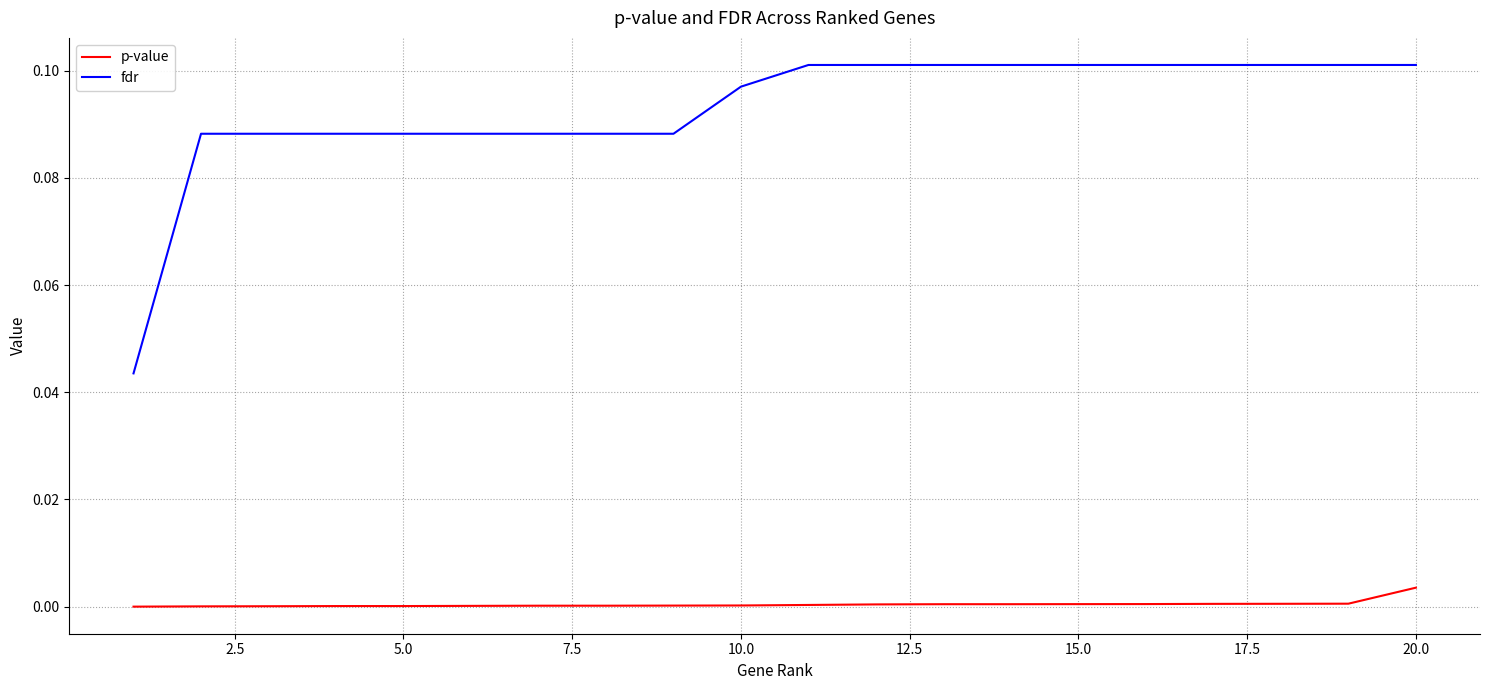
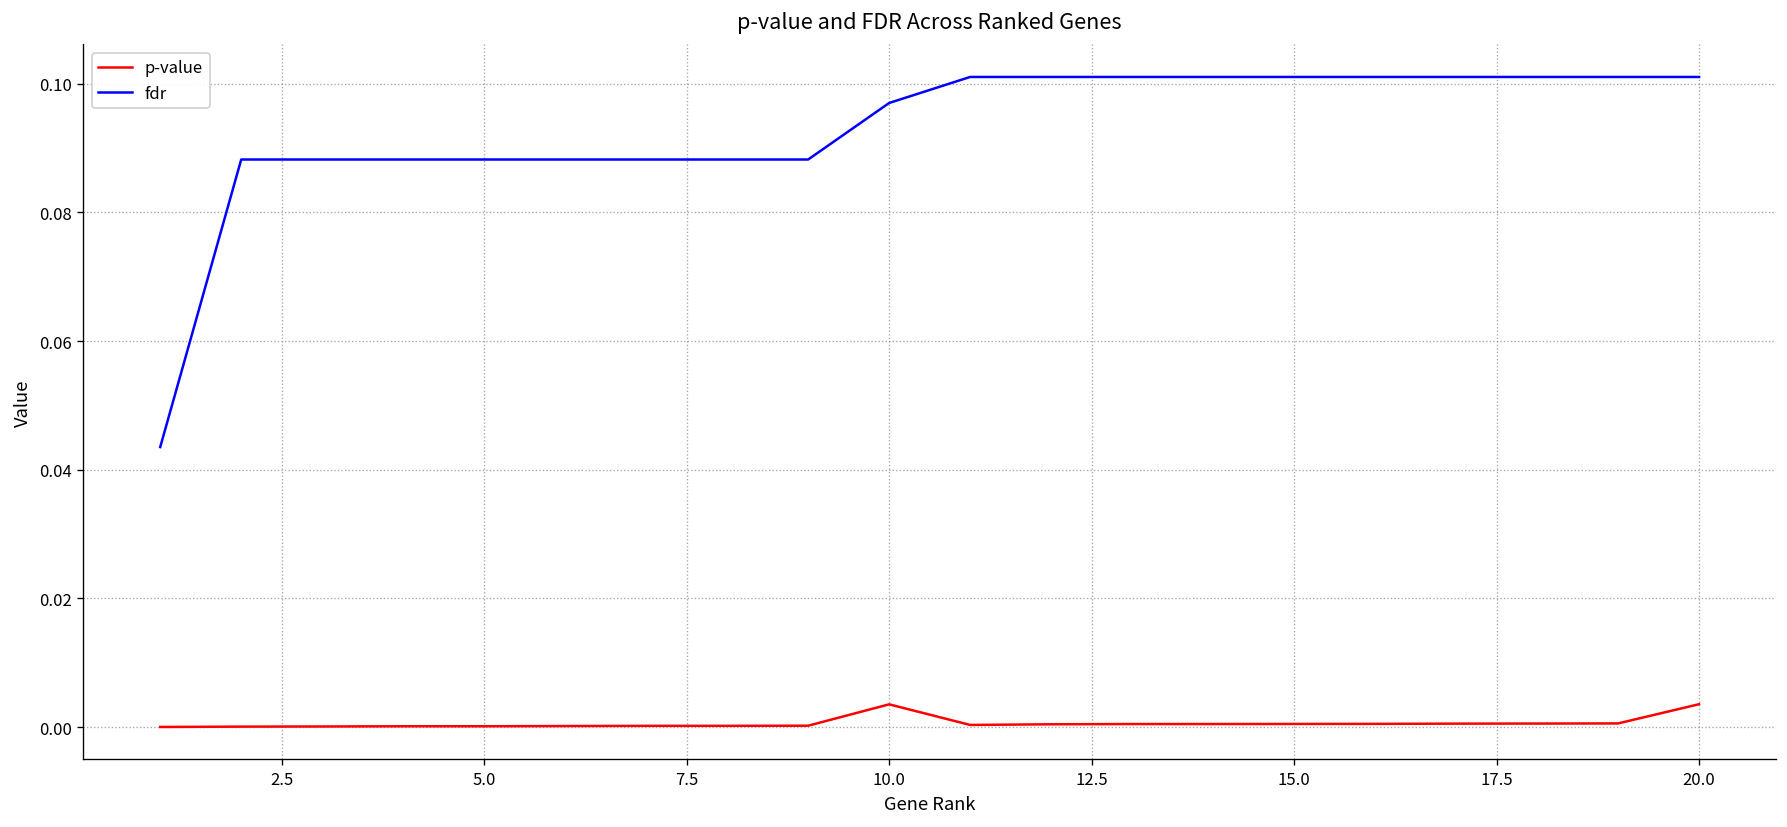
p-value, 10.0: 0.000 -> 0.004
